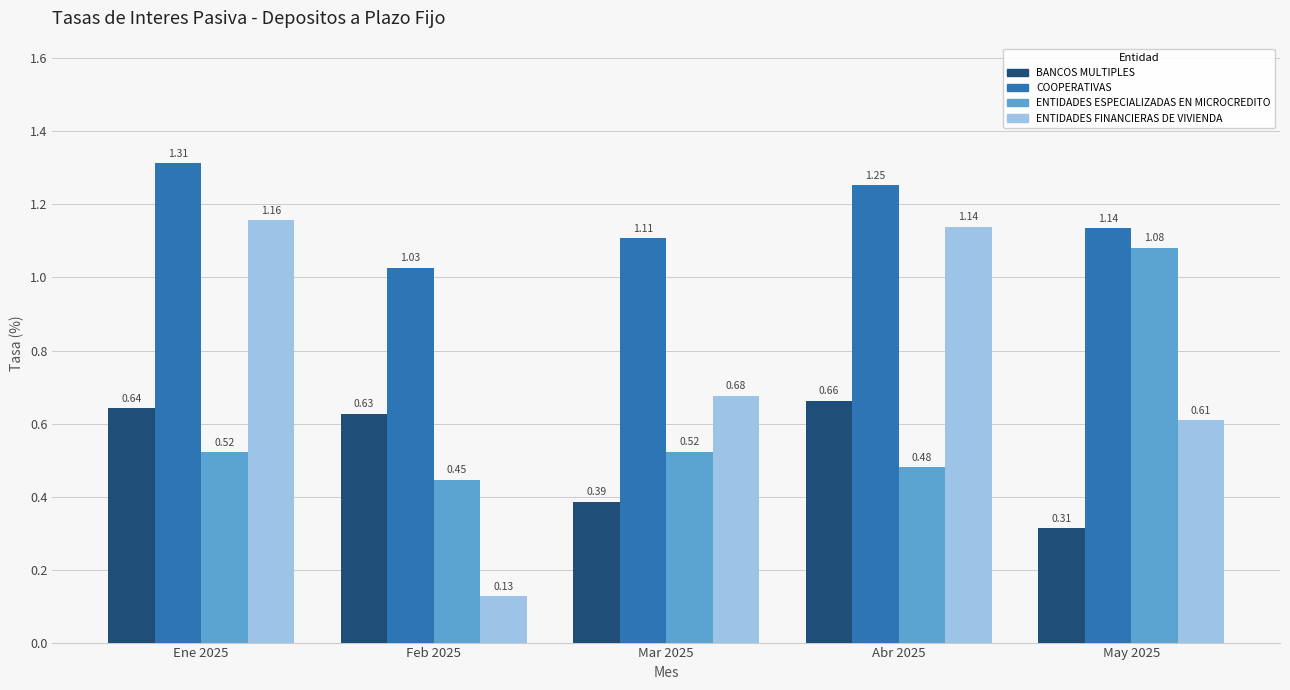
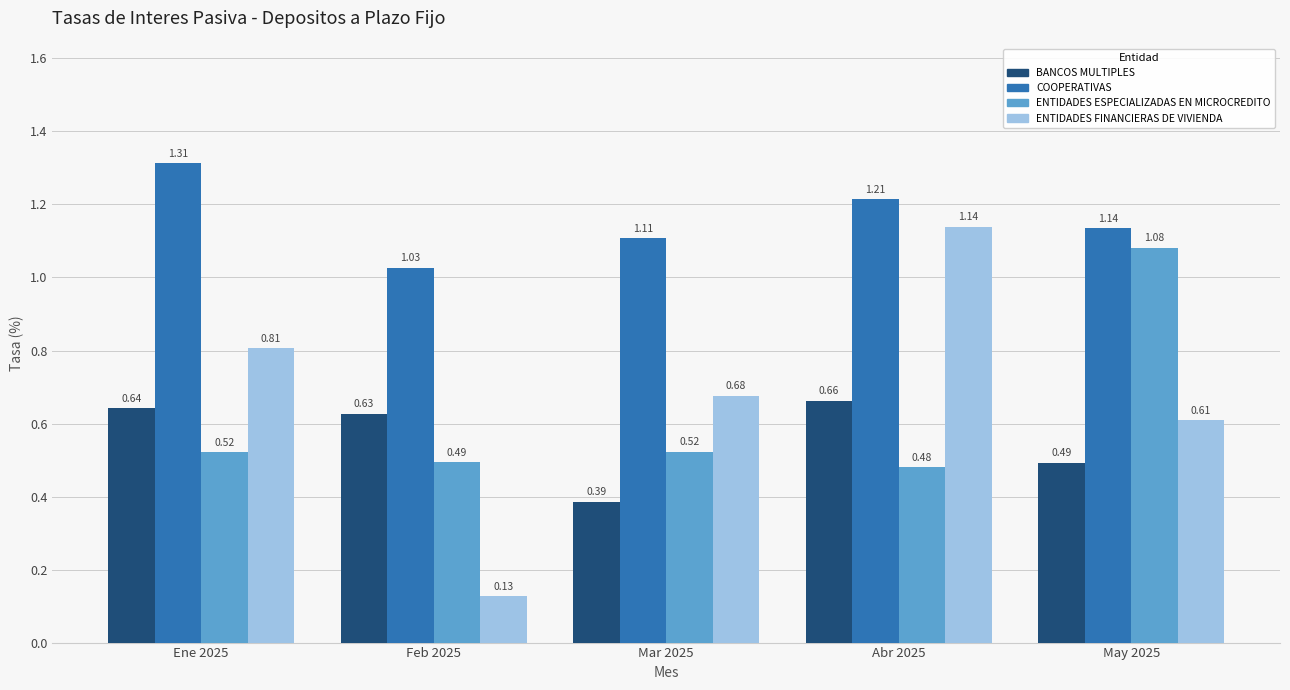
ENTIDADES FINANCIERAS DE VIVIENDA, Ene 2025: 1.16 -> 0.81
ENTIDADES ESPECIALIZADAS EN MICROCREDITO, Feb 2025: 0.45 -> 0.49
COOPERATIVAS, Abr 2025: 1.25 -> 1.21
BANCOS MULTIPLES, May 2025: 0.31 -> 0.49
